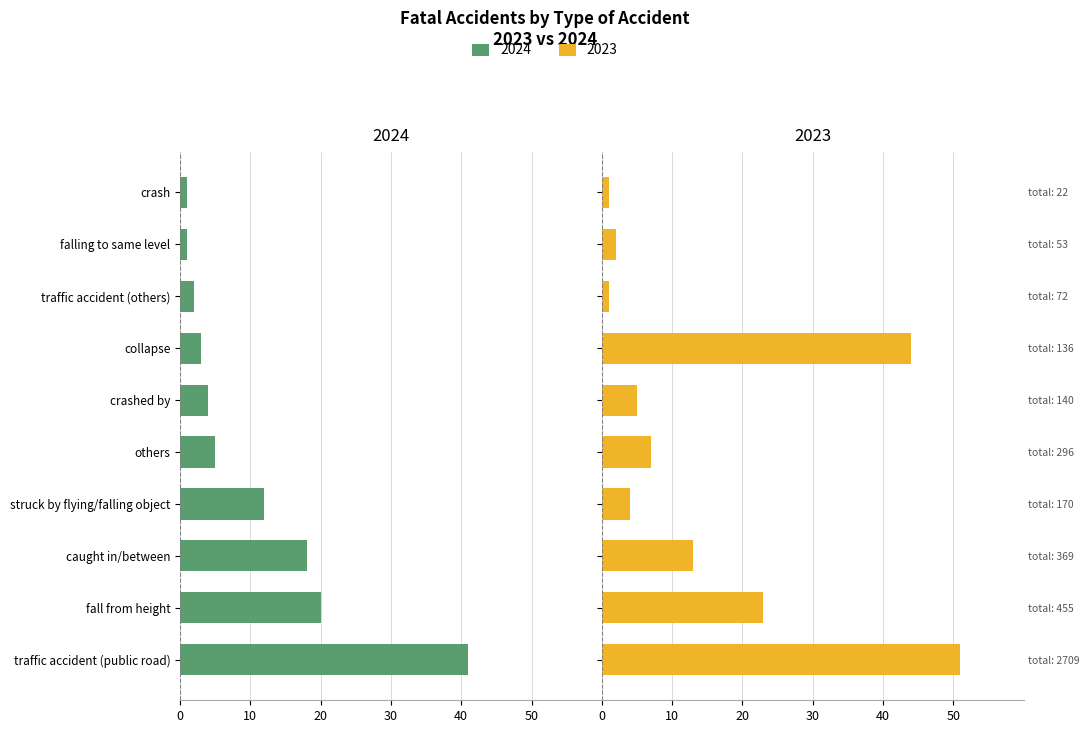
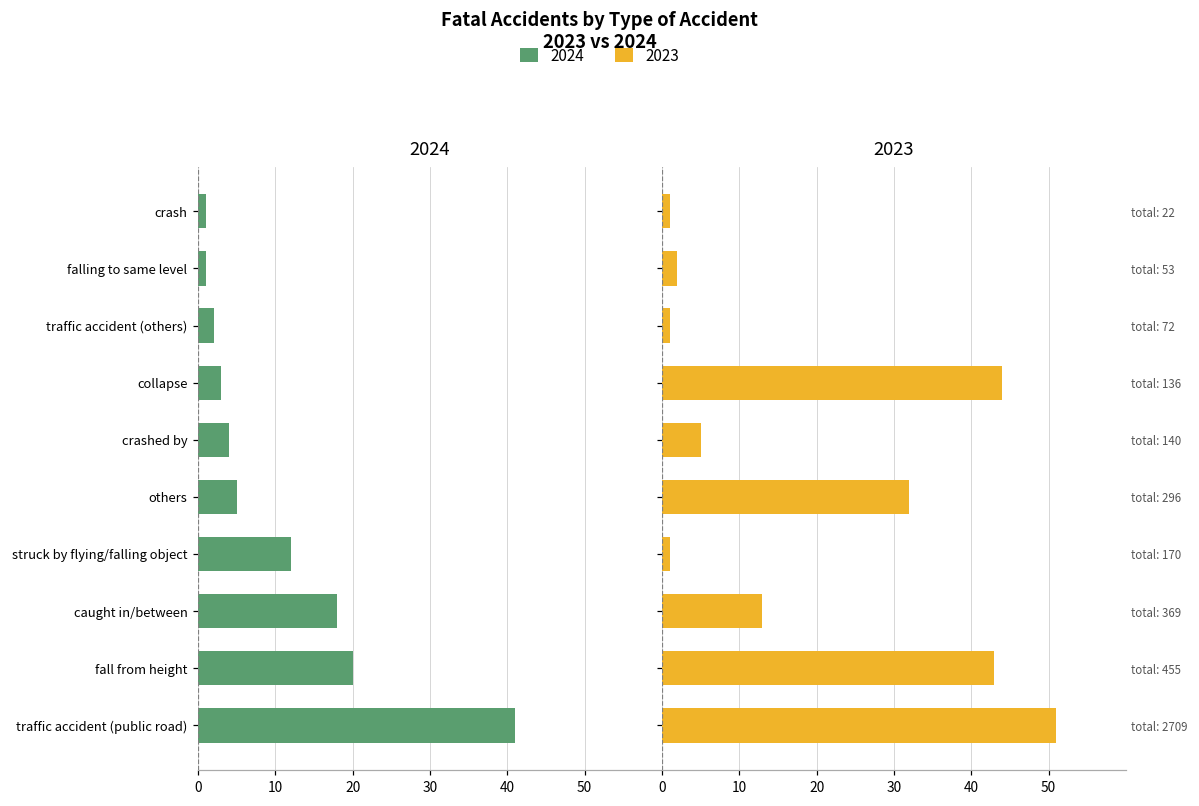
2023, total: 296: 7 -> 32
2023, total: 170: 4 -> 1
2023, total: 455: 23 -> 43
